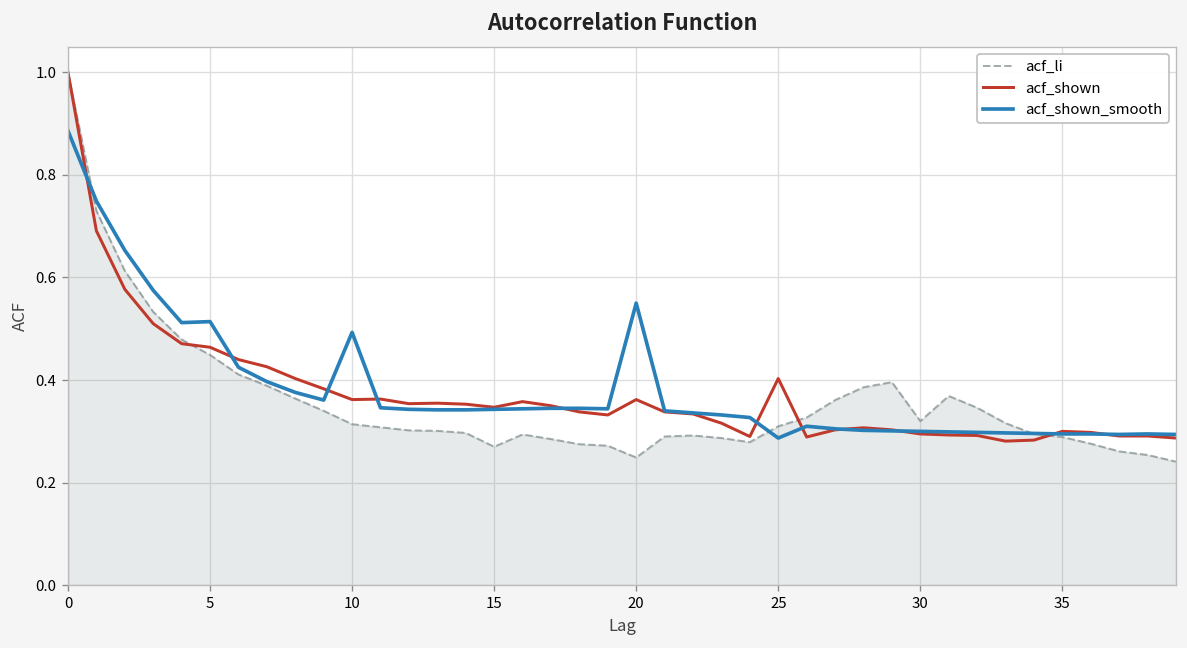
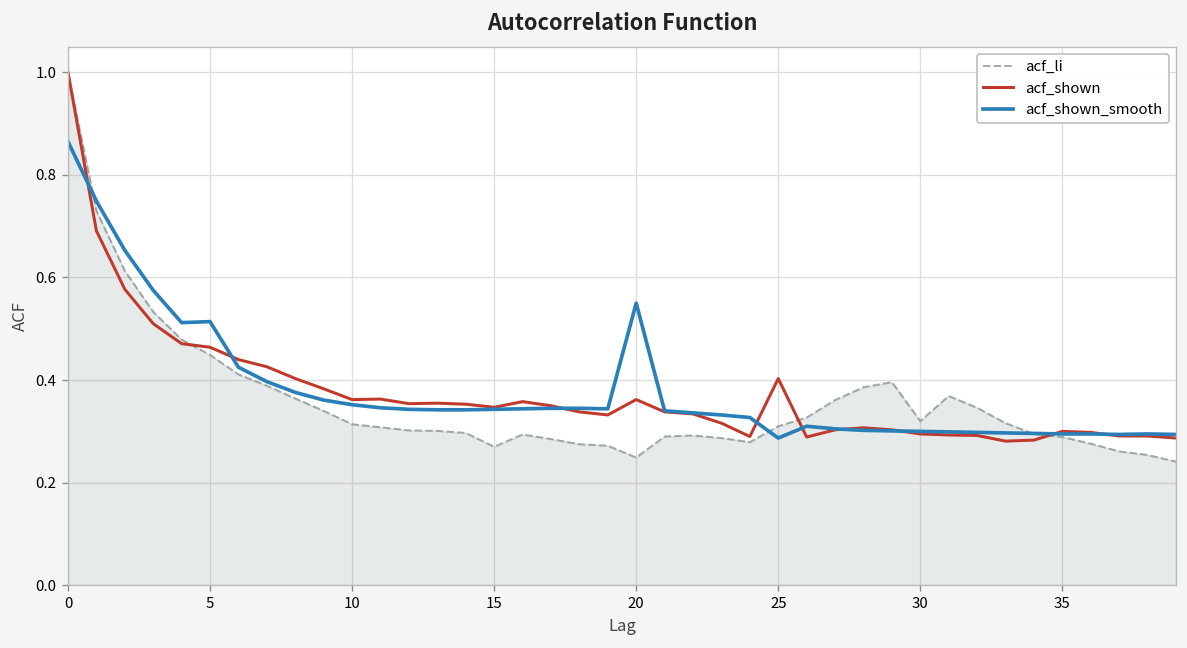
acf_shown_smooth, 0: 0.89 -> 0.87
acf_shown_smooth, 10: 0.49 -> 0.35
